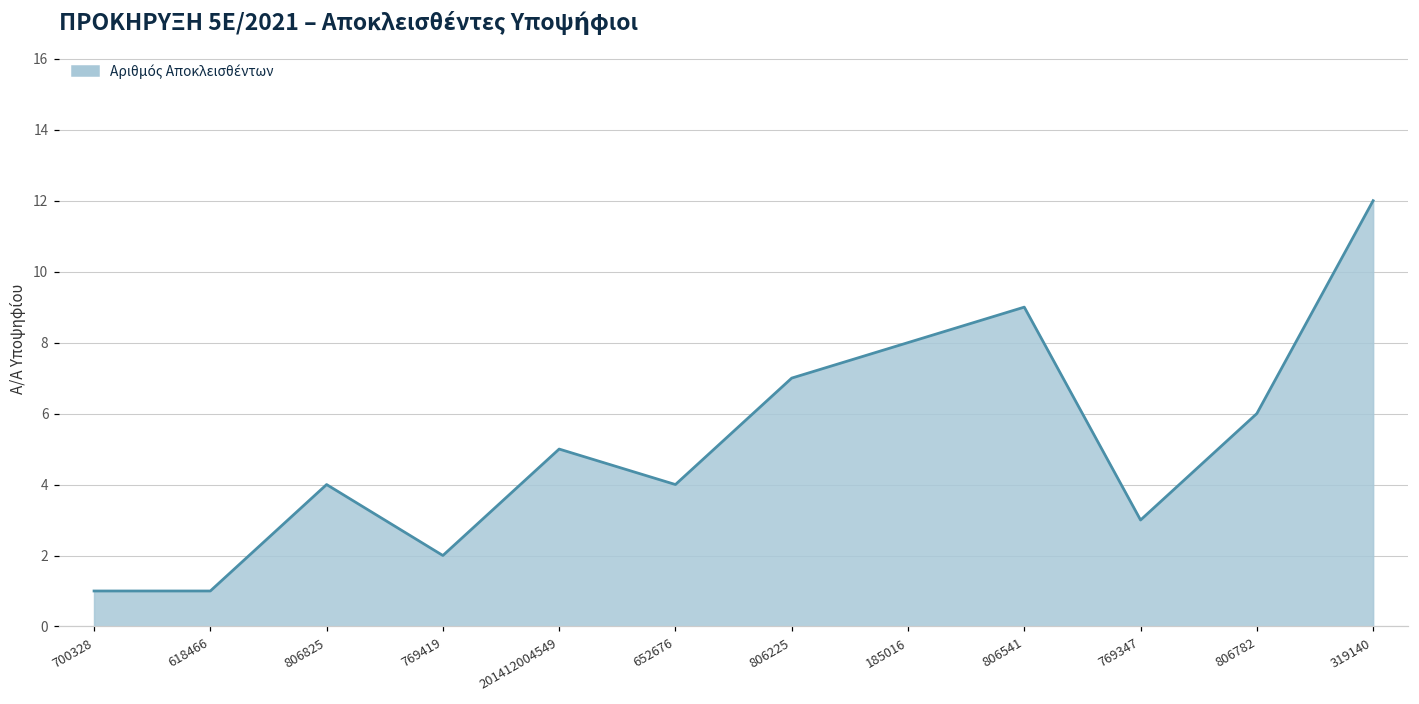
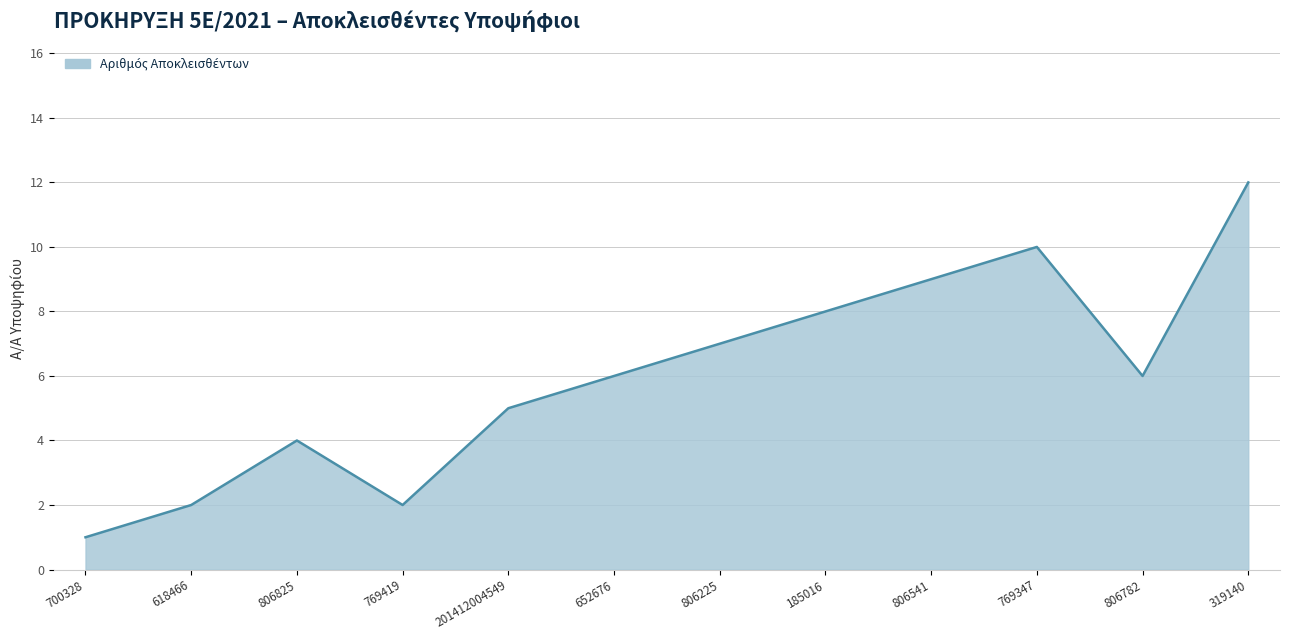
618466: 1 -> 2
652676: 4 -> 6
769347: 3 -> 10
